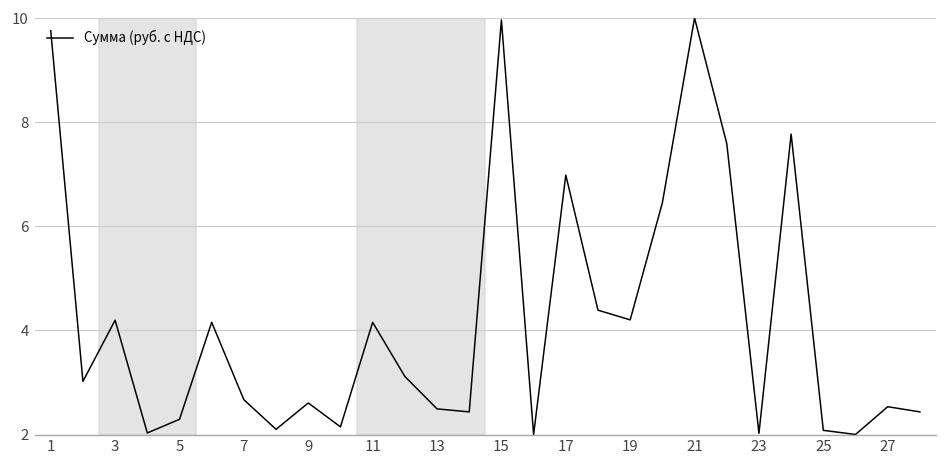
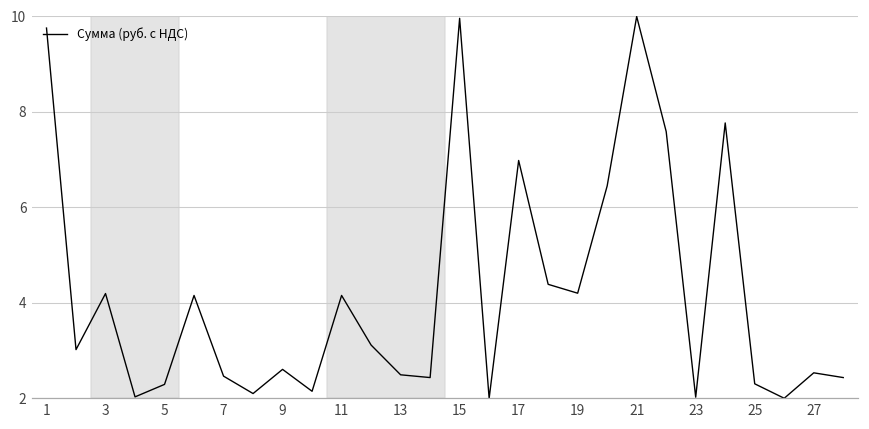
7: 2.7 -> 2.5
25: 2.1 -> 2.3
